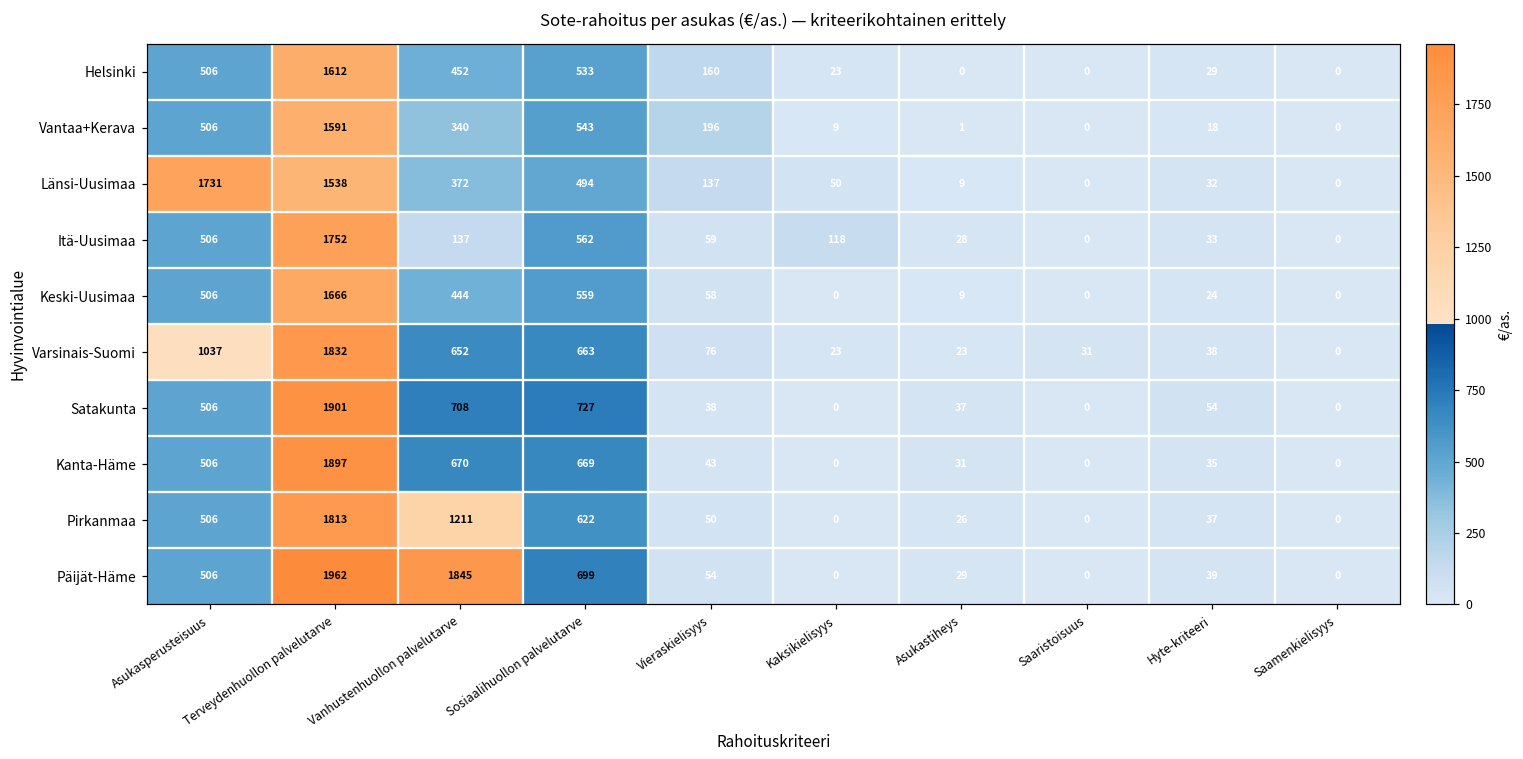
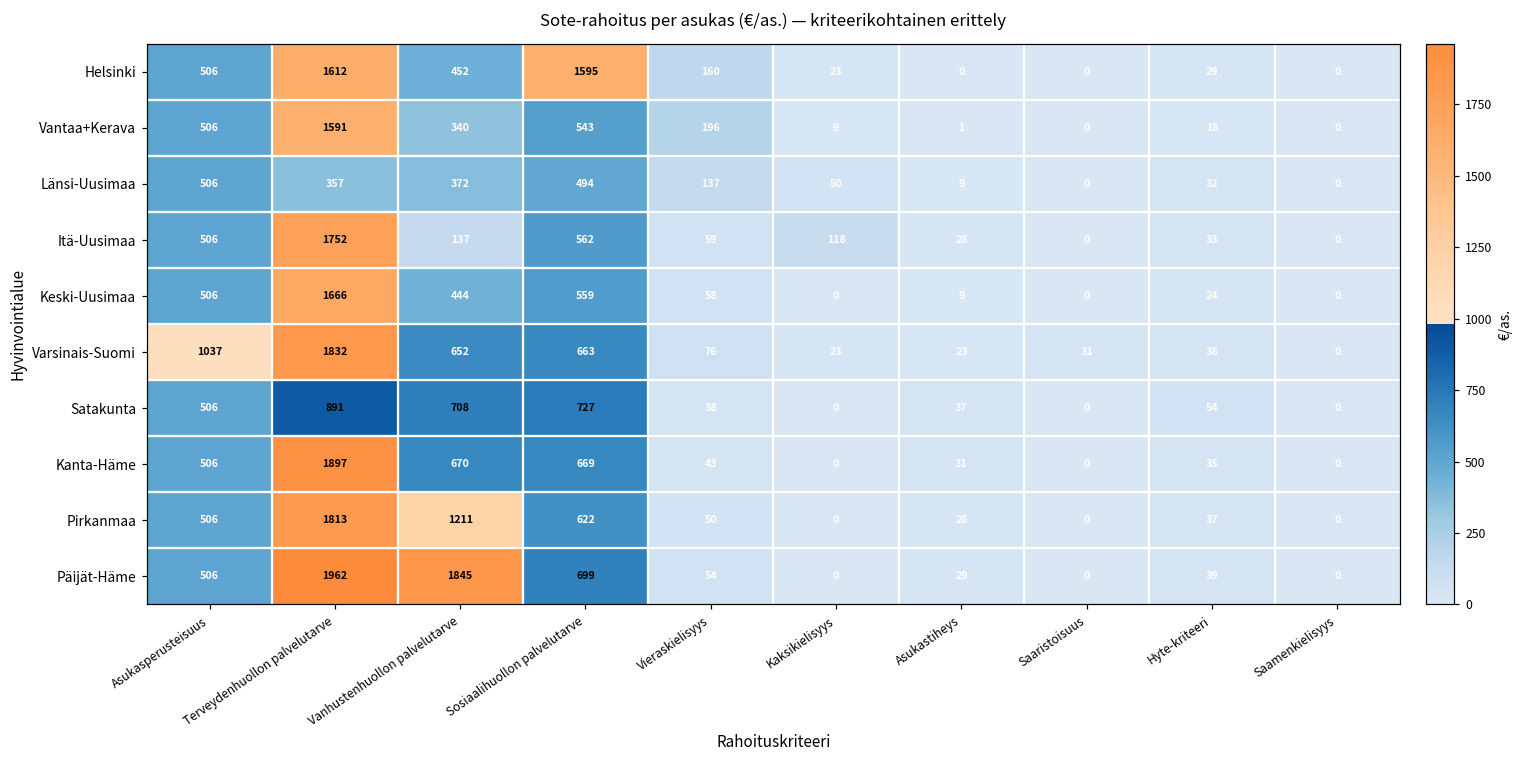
Helsinki, Sosiaalihuollon palvelutarve: 533 -> 1595
Länsi-Uusimaa, Asukasperusteisuus: 1731 -> 506
Länsi-Uusimaa, Terveydenhuollon palvelutarve: 1538 -> 357
Satakunta, Terveydenhuollon palvelutarve: 1901 -> 891
